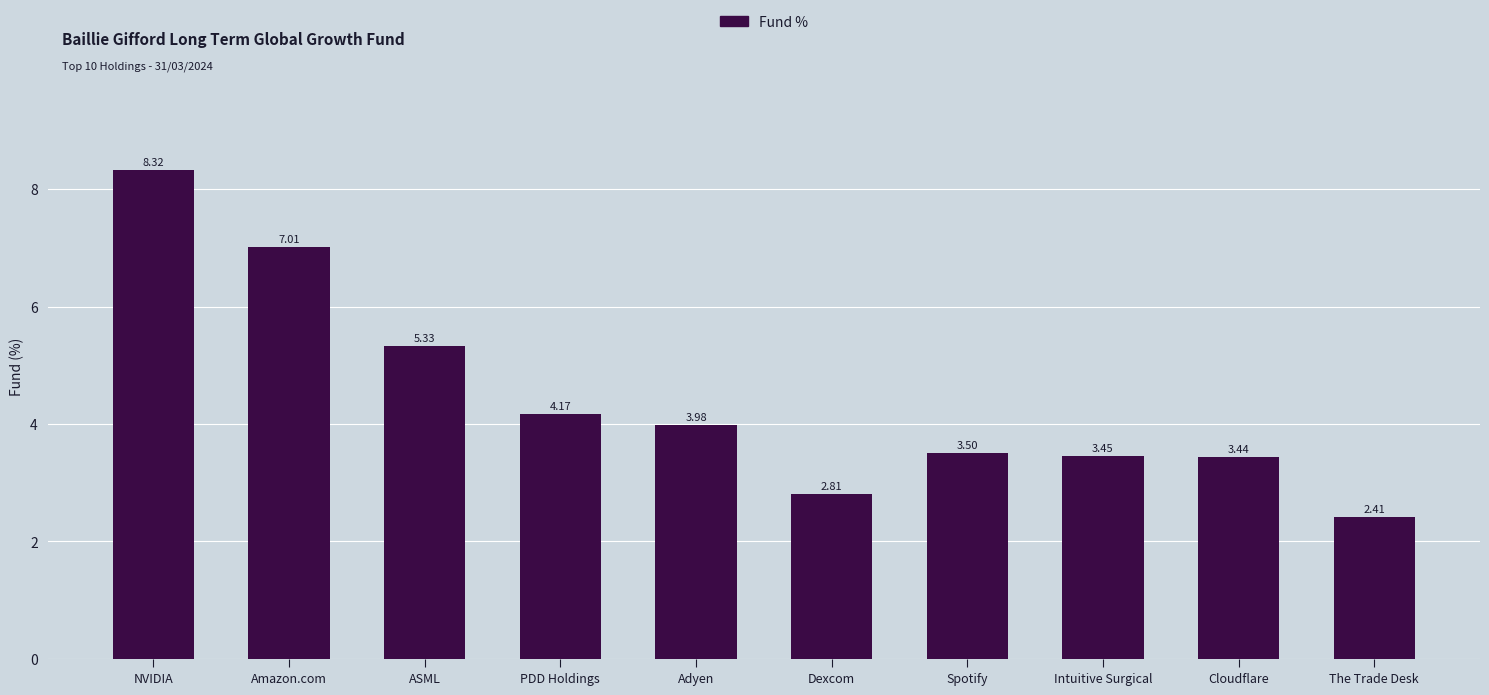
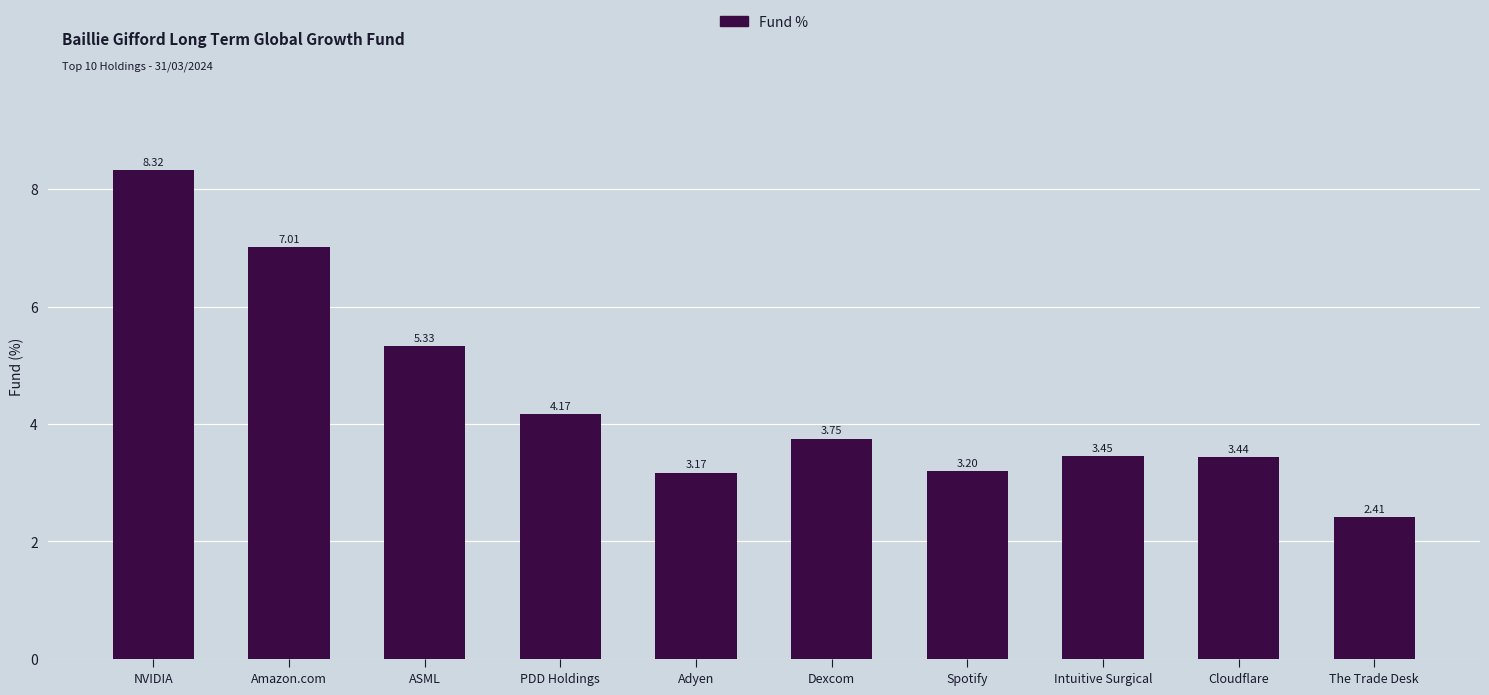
Adyen: 3.98 -> 3.17
Dexcom: 2.81 -> 3.75
Spotify: 3.50 -> 3.20
